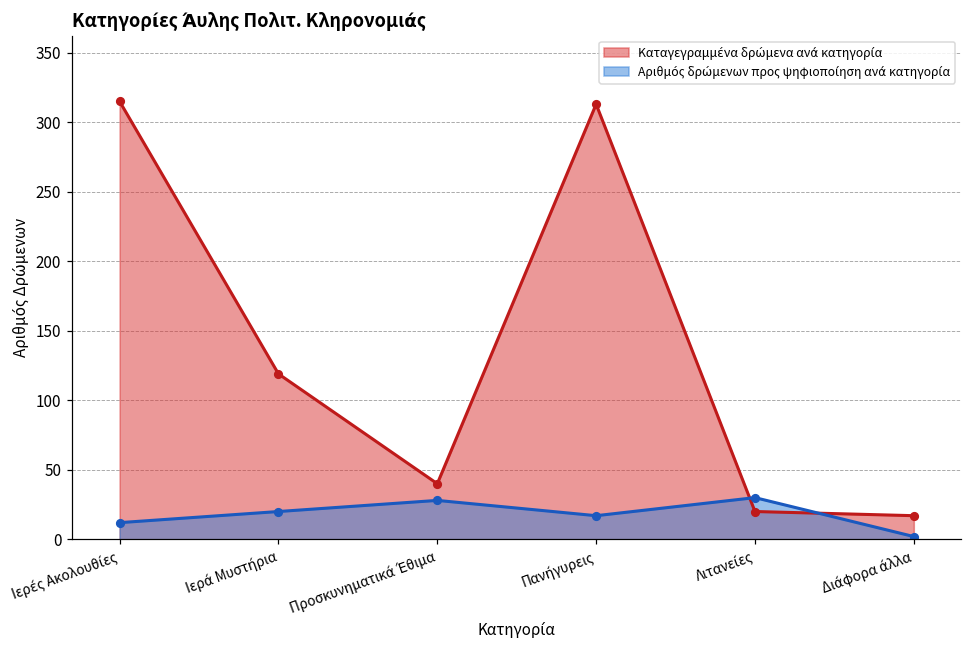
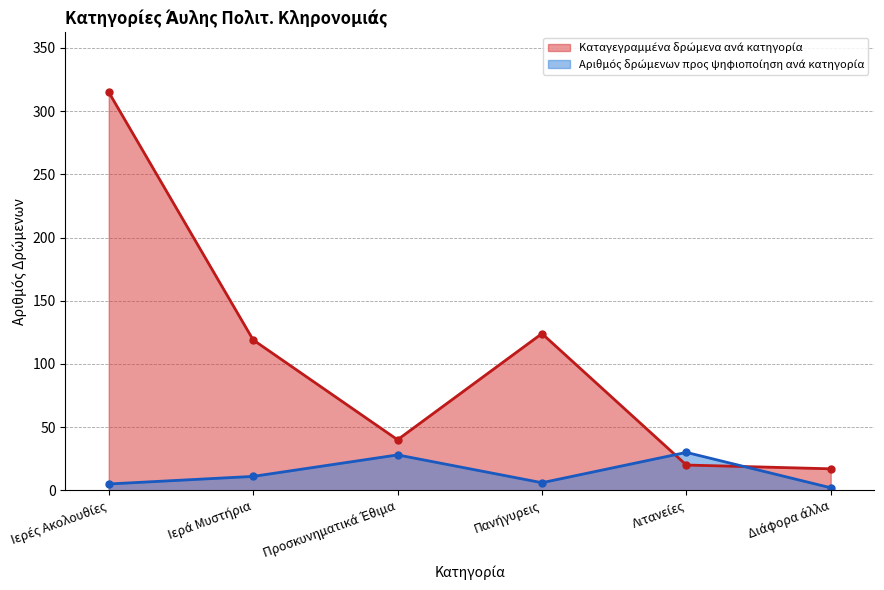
Αριθμός δρώμενων προς ψηφιοποίηση ανά κατηγορία, Ιερές Ακολουθίες: 12 -> 5
Αριθμός δρώμενων προς ψηφιοποίηση ανά κατηγορία, Ιερά Μυστήρια: 20 -> 11
Καταγεγραμμένα δρώμενα ανά κατηγορία, Πανήγυρεις: 313 -> 124
Αριθμός δρώμενων προς ψηφιοποίηση ανά κατηγορία, Πανήγυρεις: 17 -> 6
